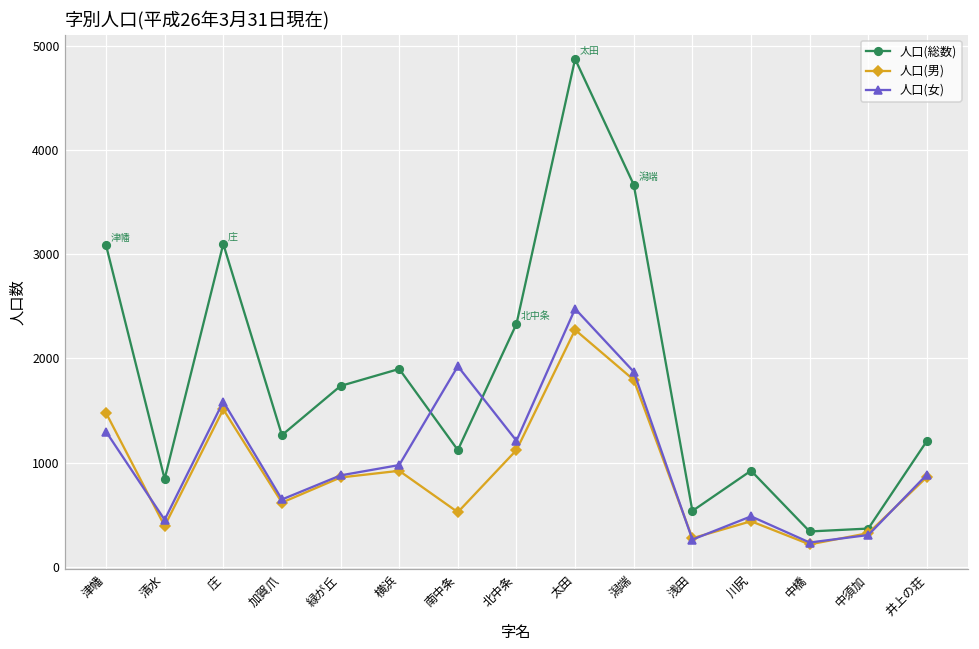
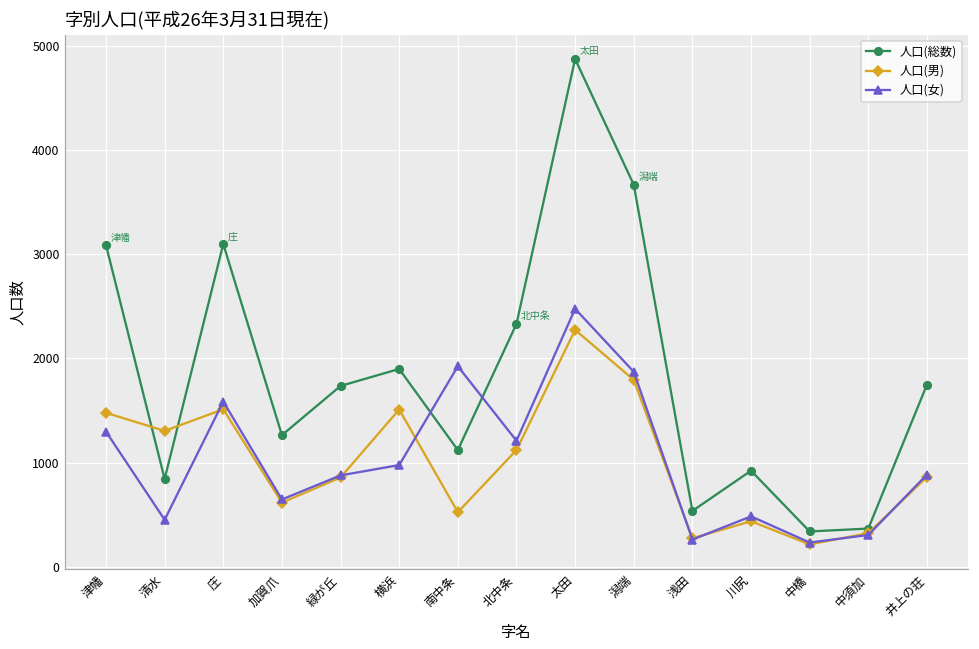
人口(男), 清水: 400 -> 1300
人口(男), 横浜: 900 -> 1500
人口(総数), 井上の荘: 1200 -> 1700
